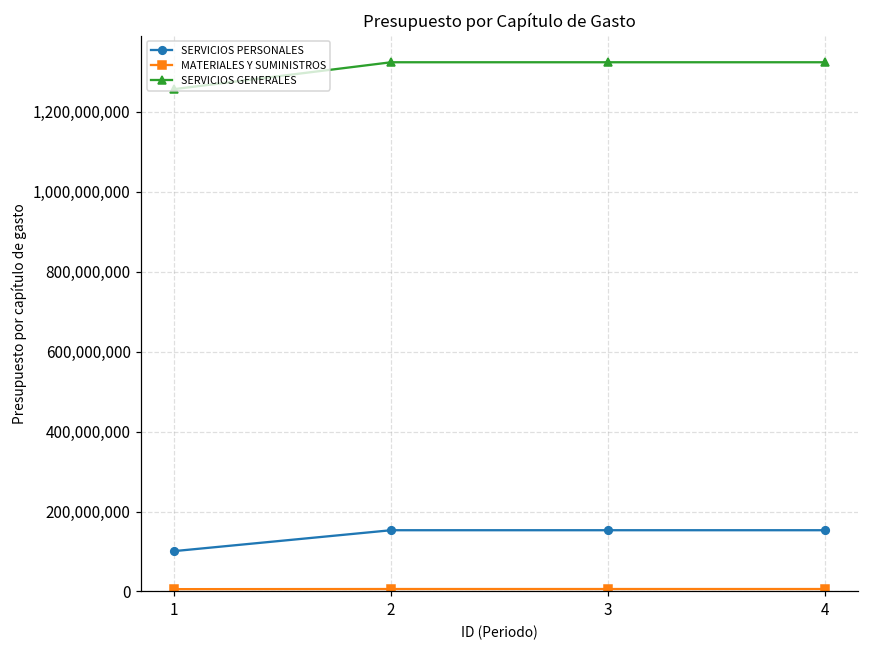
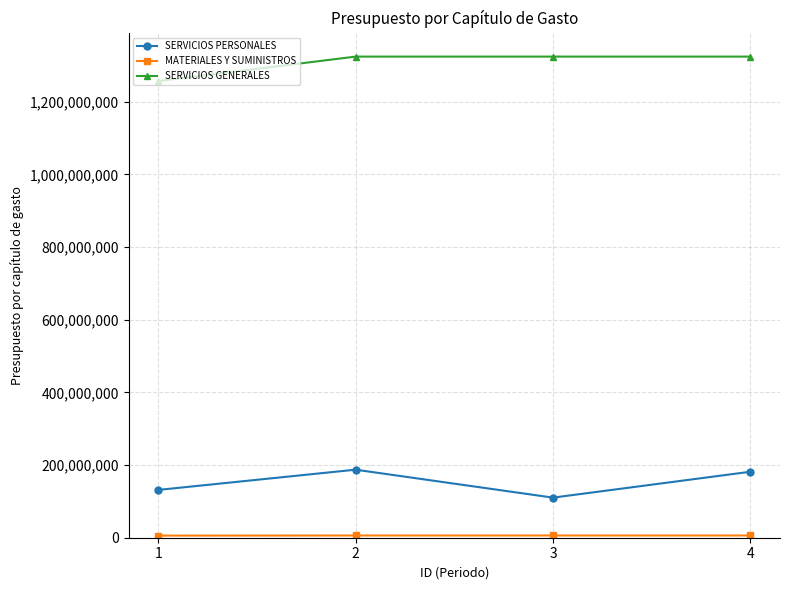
SERVICIOS PERSONALES, 1: 100,000,000 -> 130,000,000
SERVICIOS PERSONALES, 2: 150,000,000 -> 190,000,000
SERVICIOS PERSONALES, 3: 150,000,000 -> 110,000,000
SERVICIOS PERSONALES, 4: 150,000,000 -> 180,000,000
